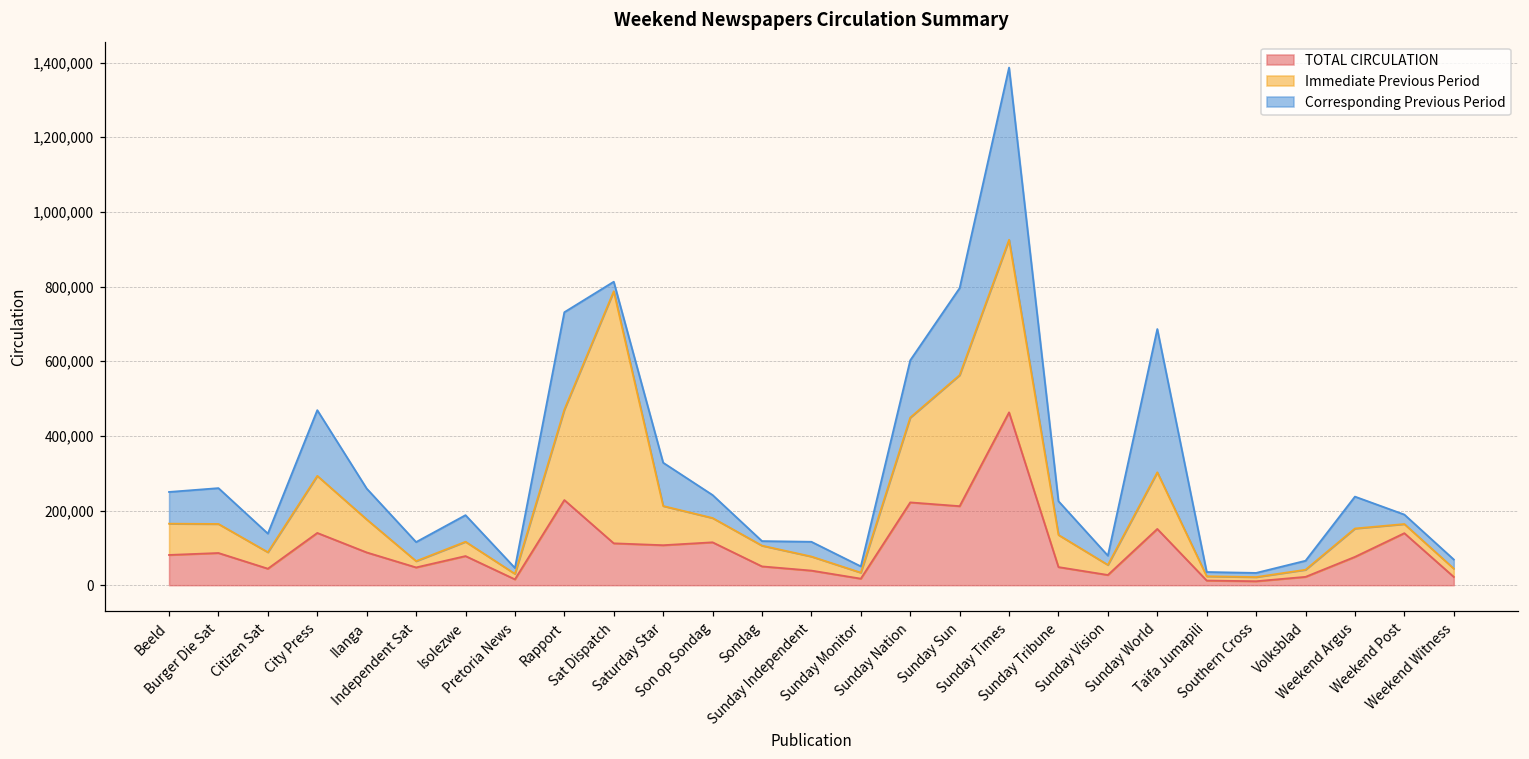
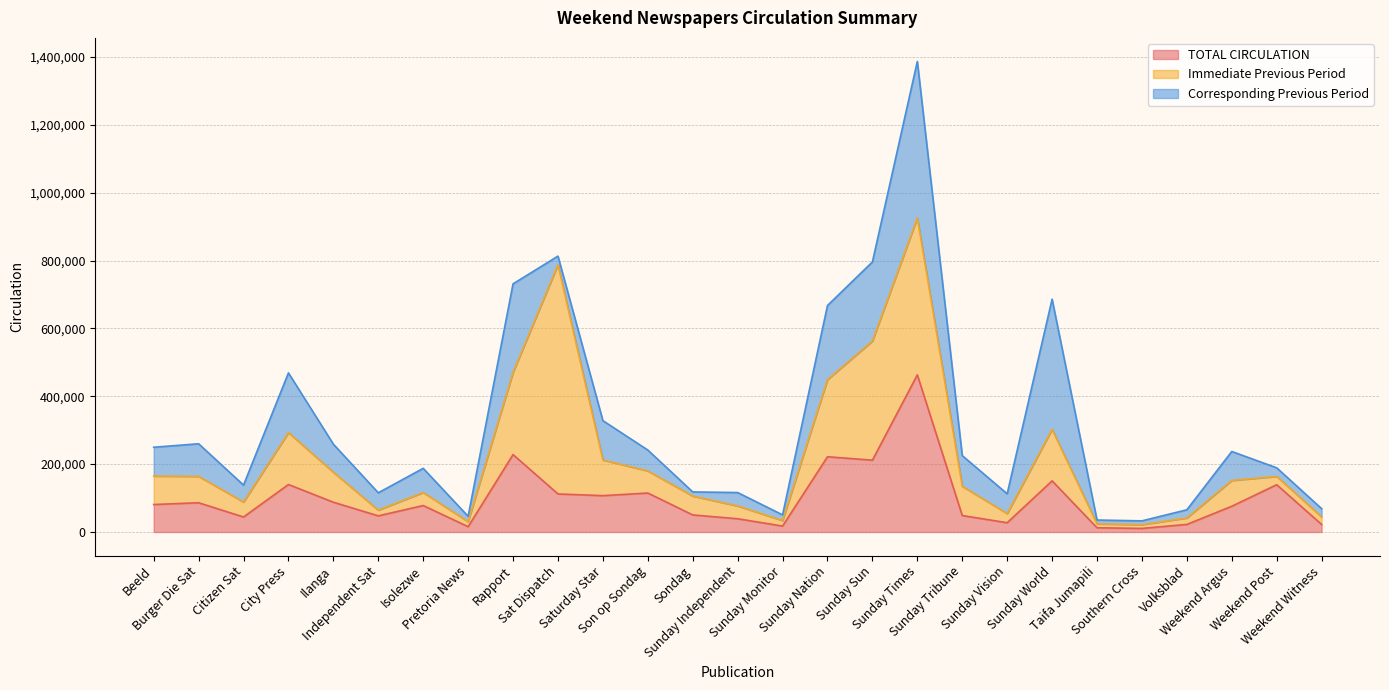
Corresponding Previous Period, Sunday Nation: 150,000 -> 220,000
Corresponding Previous Period, Sunday Vision: 20,000 -> 60,000
